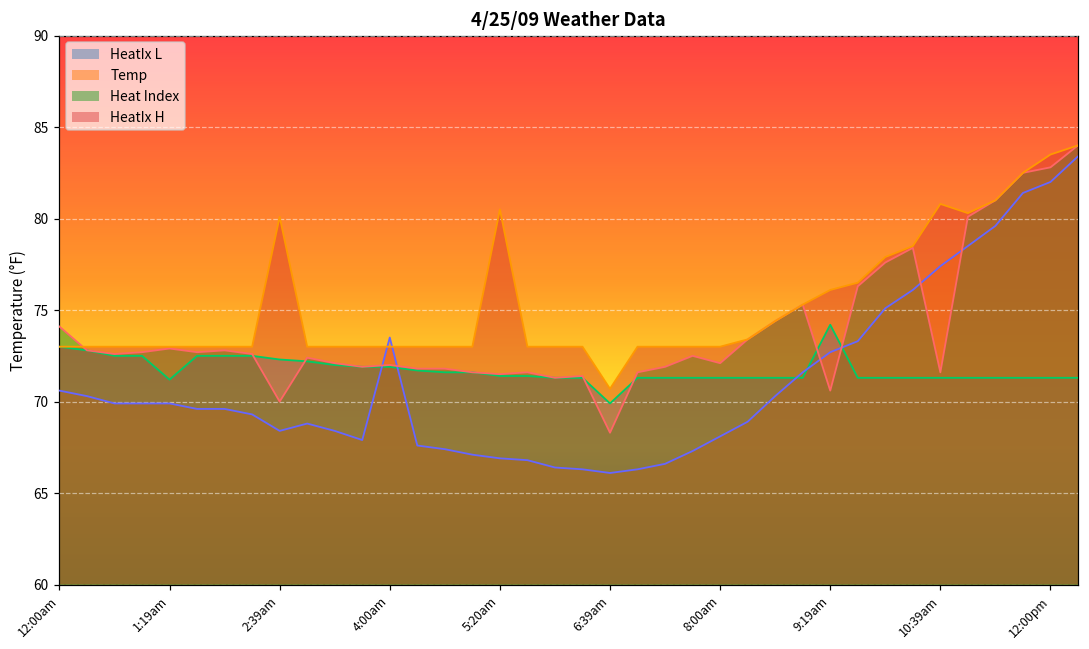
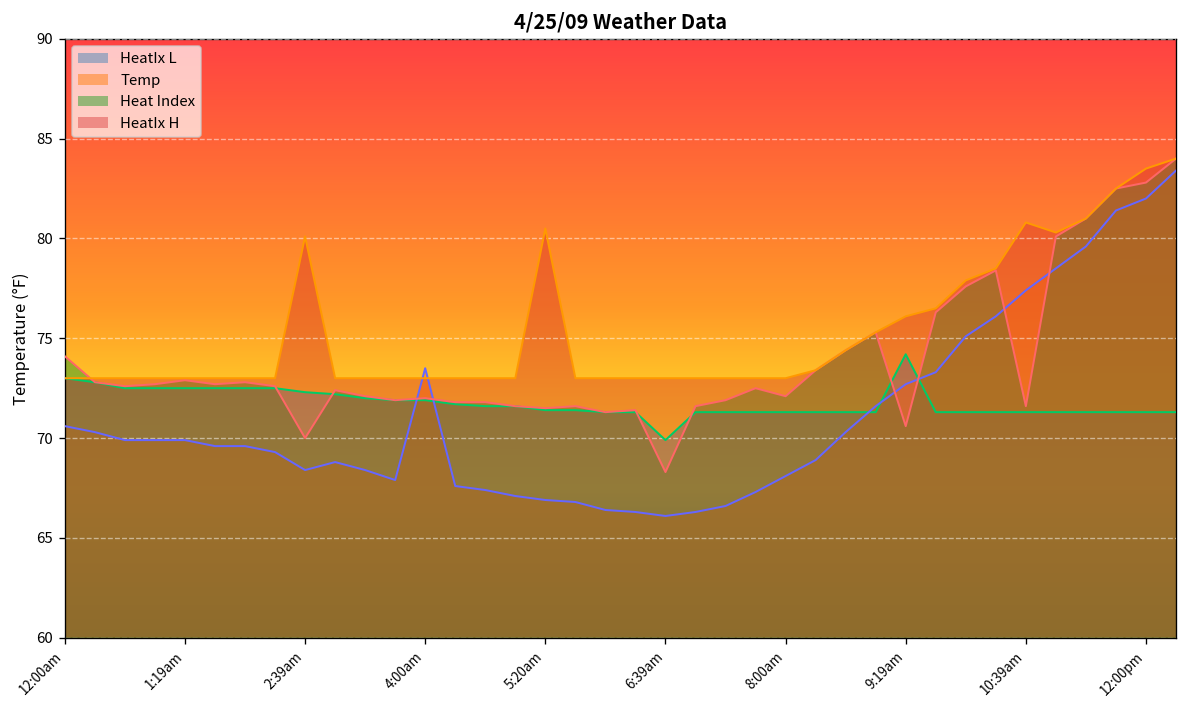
HeatIx L, 1:19am: 71.2 -> 72.5
HeatIx H, 6:39am: 70.7 -> 73.0
